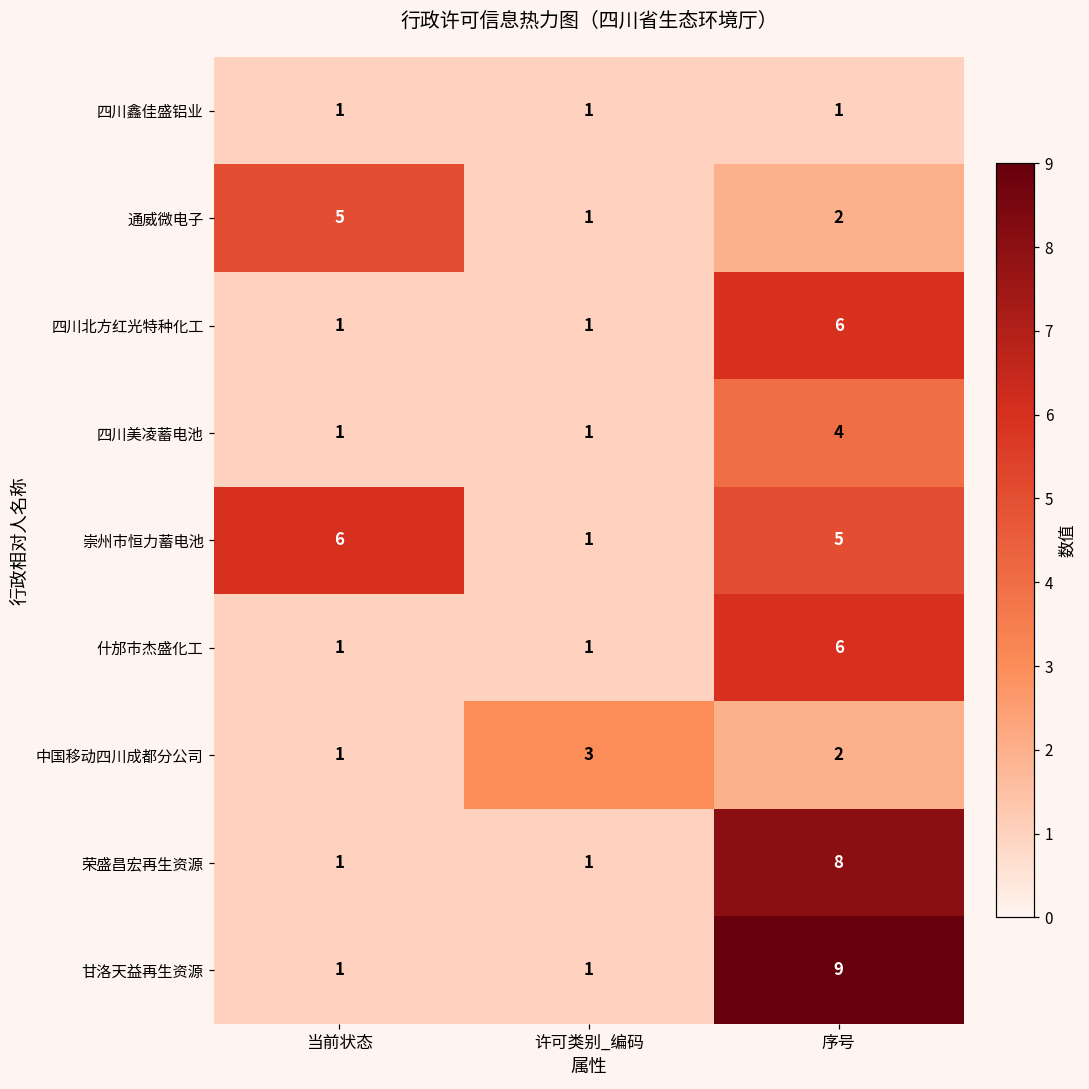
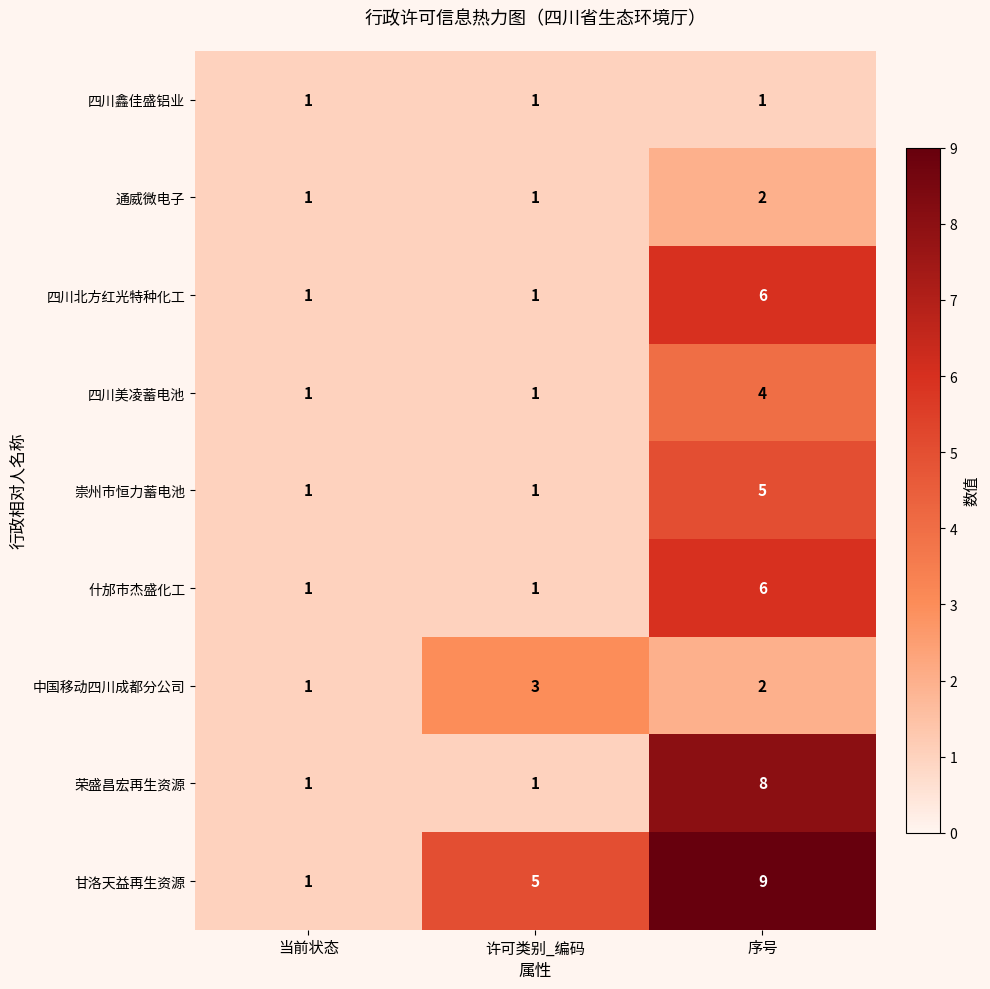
通威微电子, 当前状态: 5 -> 1
崇州市恒力蓄电池, 当前状态: 6 -> 1
甘洛天益再生资源, 许可类别_编码: 1 -> 5
